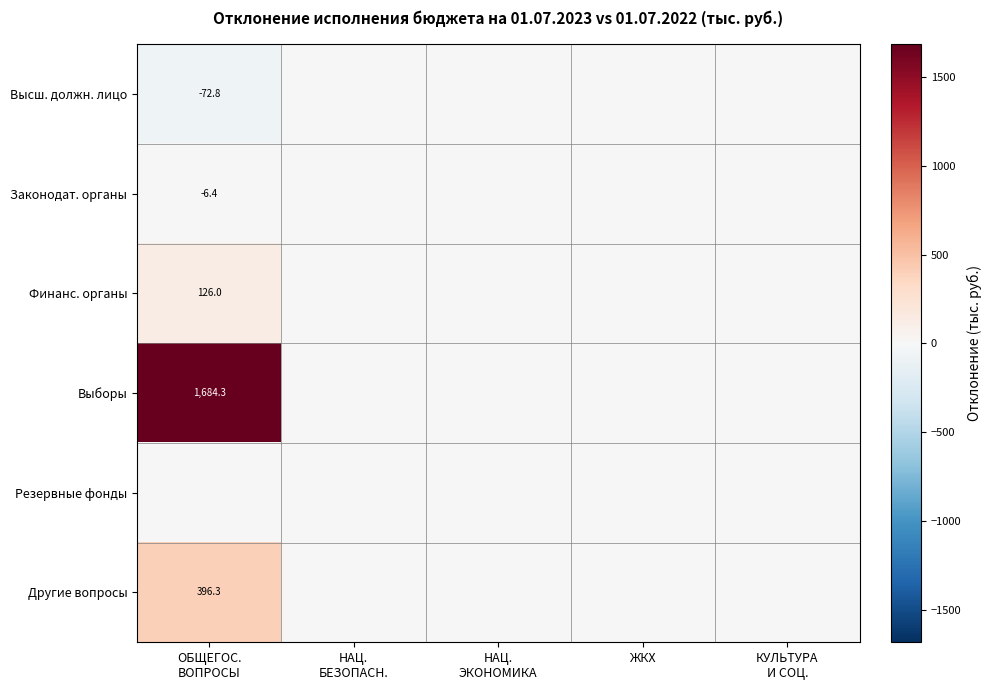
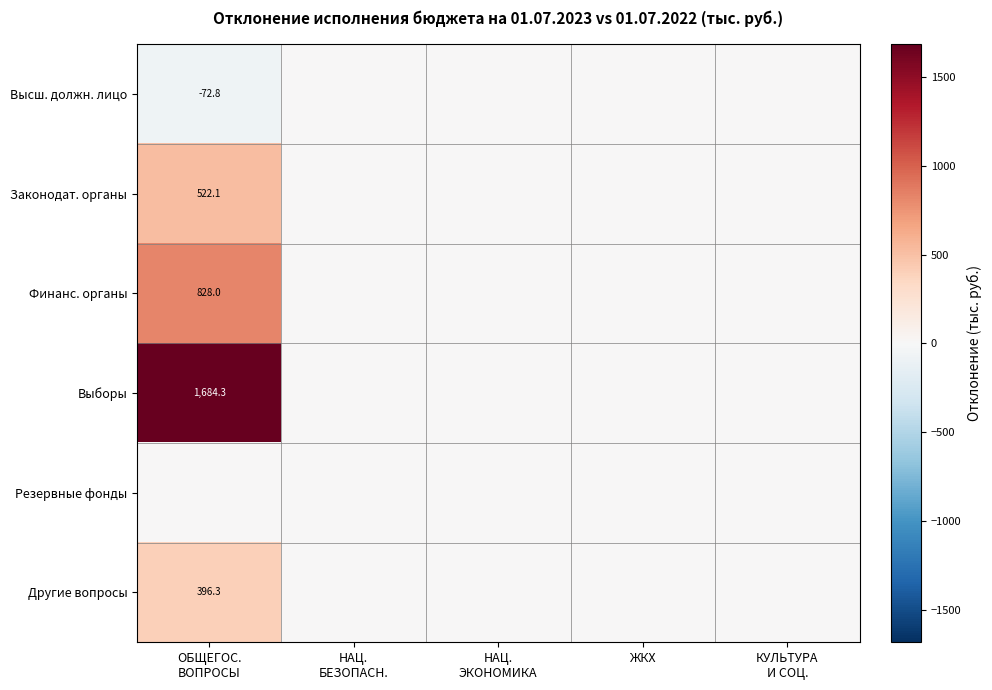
Законодат. органы, ОБЩЕГОС. ВОПРОСЫ: -6.4 -> 522.1
Финанс. органы, ОБЩЕГОС. ВОПРОСЫ: 126.0 -> 828.0
